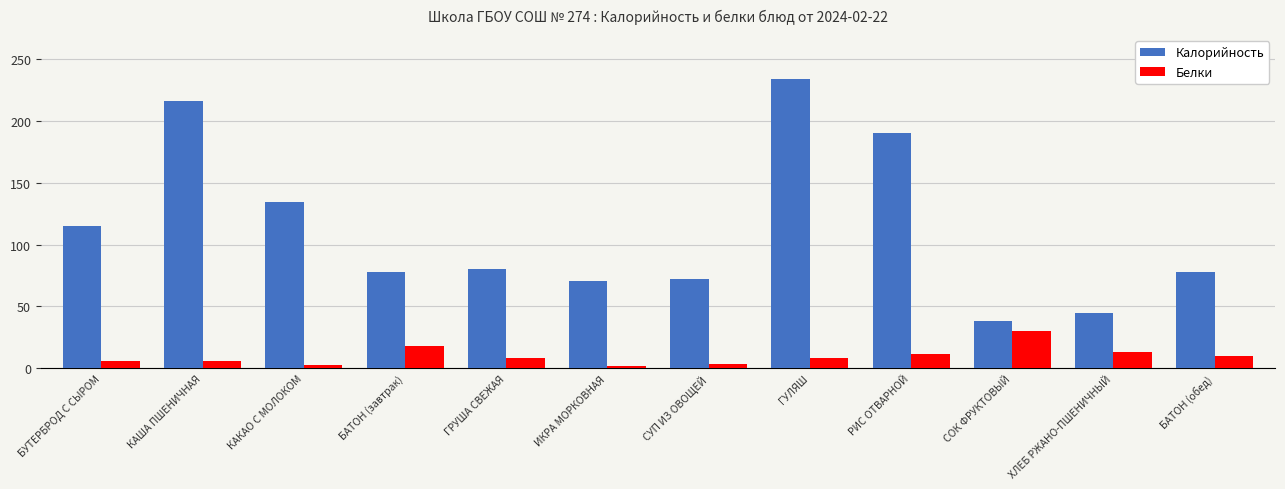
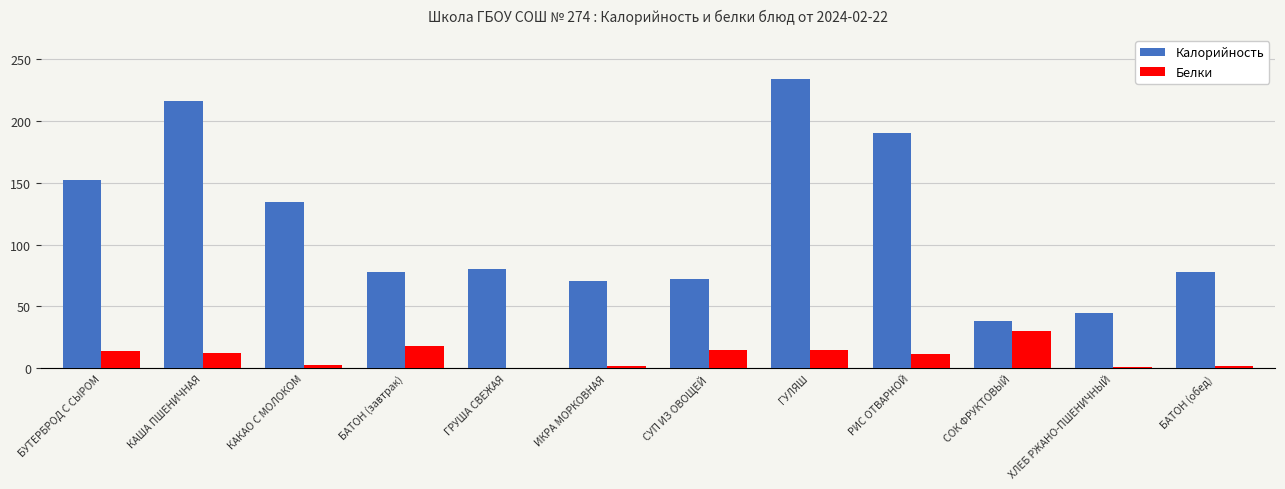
Калорийность, БУТЕРБРОД С СЫРОМ: 115 -> 152
Белки, БУТЕРБРОД С СЫРОМ: 6 -> 14
Белки, КАША ПШЕНИЧНАЯ: 6 -> 12
Белки, ГРУША СВЕЖАЯ: 8 -> 0
Белки, СУП ИЗ ОВОЩЕЙ: 4 -> 15
Белки, ГУЛЯШ: 8 -> 15
Белки, ХЛЕБ РЖАНО-ПШЕНИЧНЫЙ: 13 -> 1
Белки, БАТОН (обед): 10 -> 2
